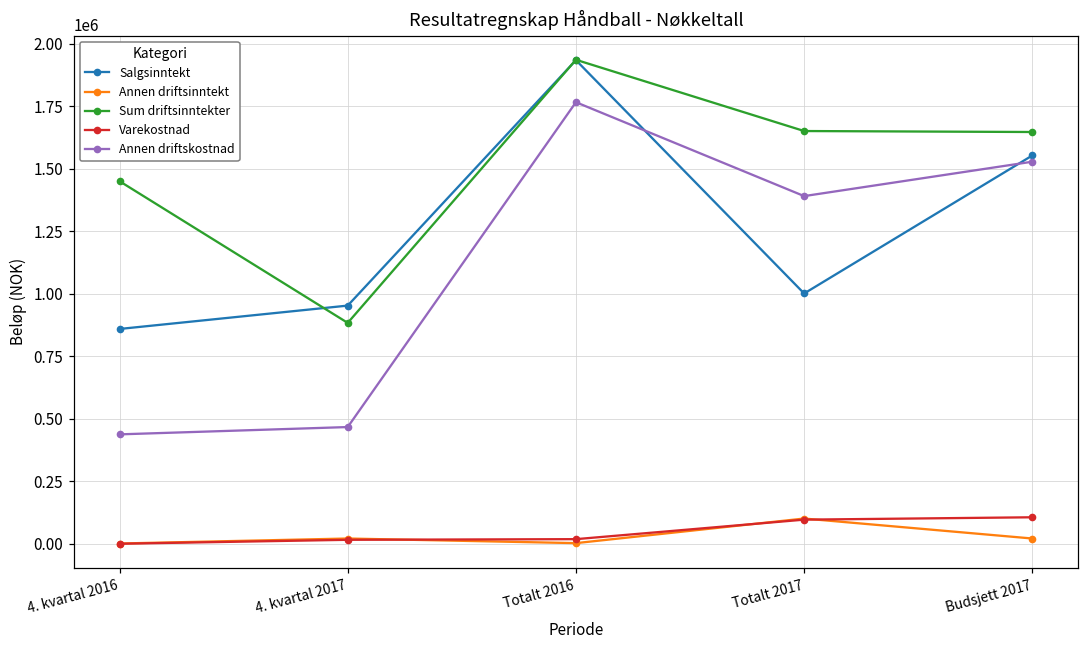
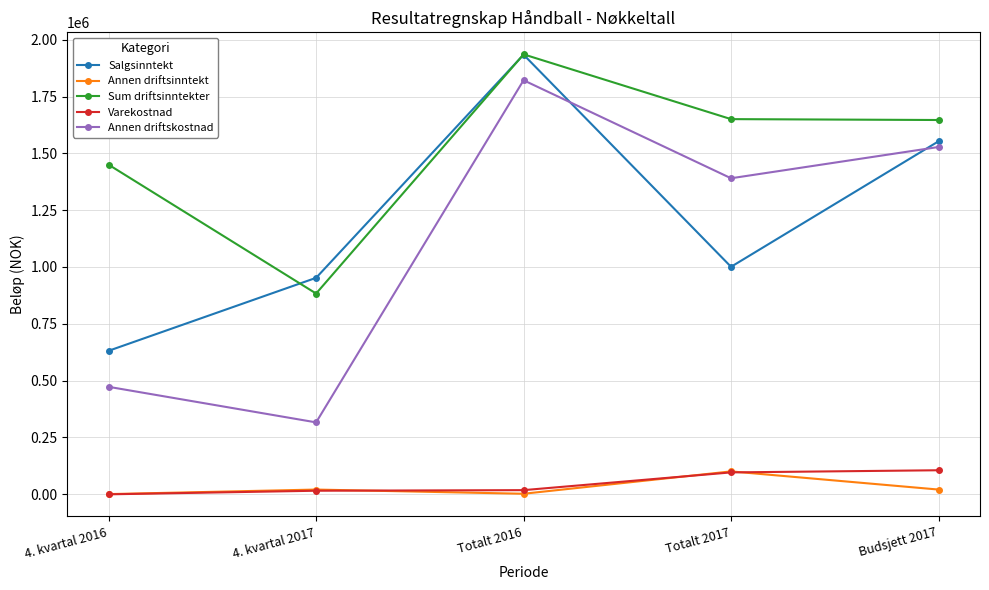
Salgsinntekt, 4. kvartal 2016: 860000 -> 630000
Annen driftskostnad, 4. kvartal 2016: 440000 -> 470000
Annen driftskostnad, 4. kvartal 2017: 470000 -> 320000
Annen driftskostnad, Totalt 2016: 1770000 -> 1820000
